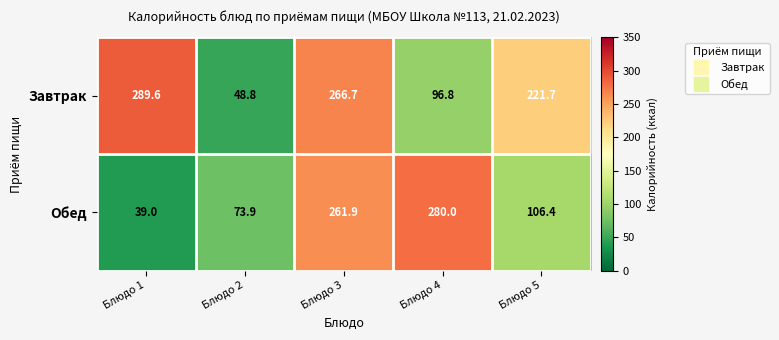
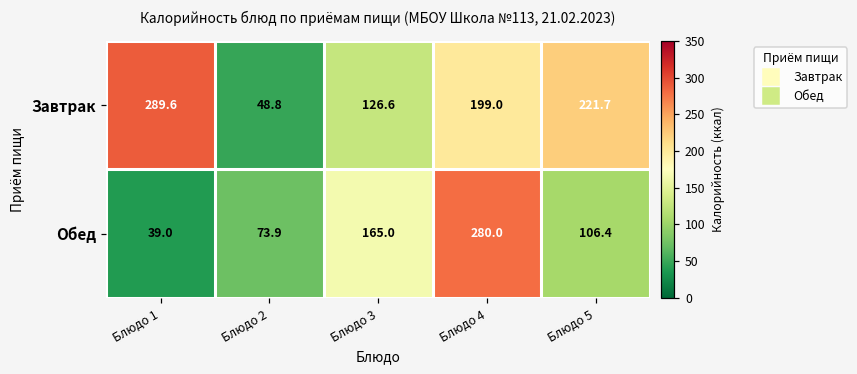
Завтрак, Блюдо 3: 266.7 -> 126.6
Завтрак, Блюдо 4: 96.8 -> 199.0
Обед, Блюдо 3: 261.9 -> 165.0
